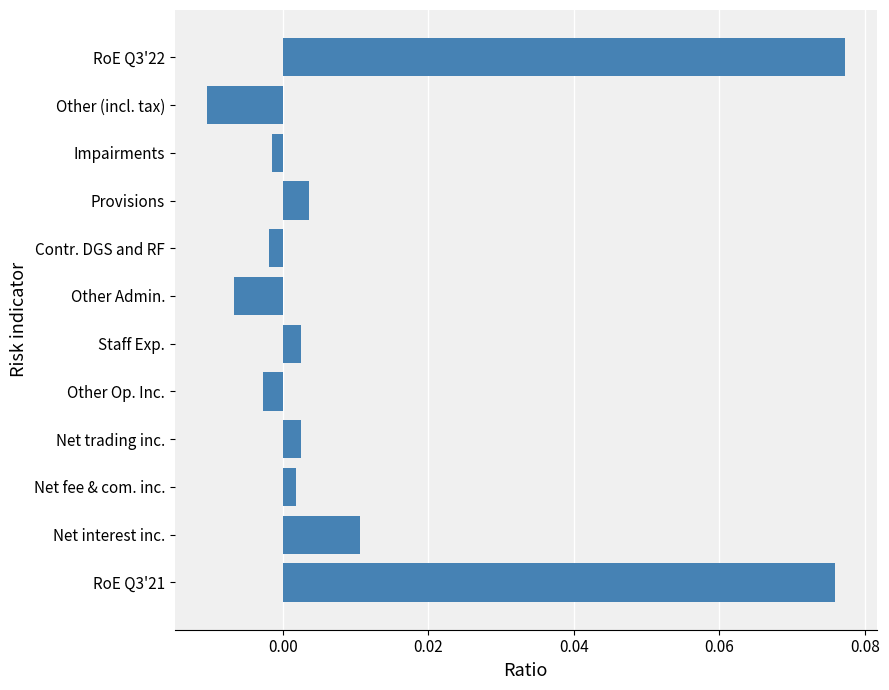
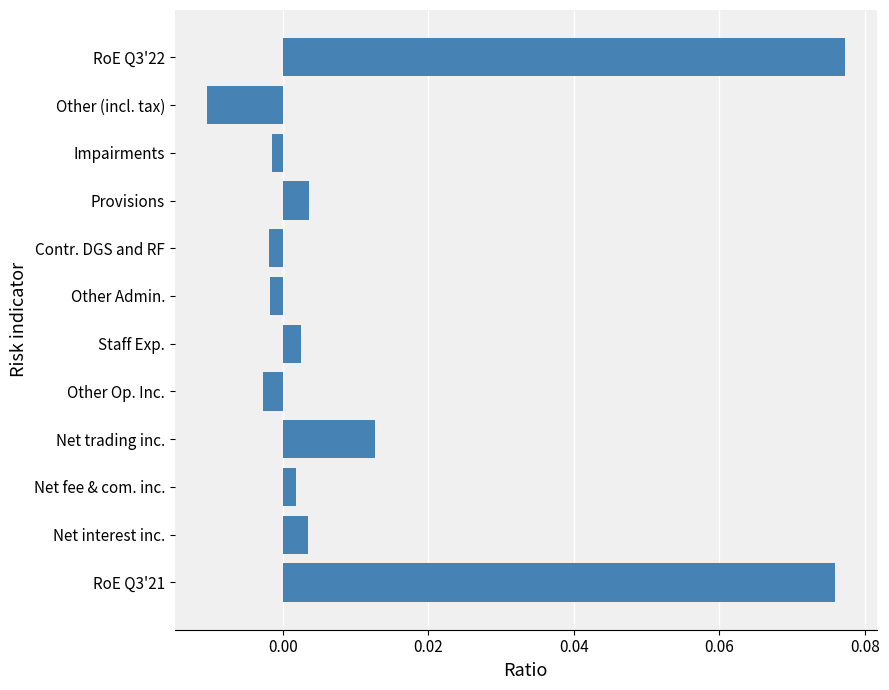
Other Admin.: -0.007 -> -0.002
Net trading inc.: 0.003 -> 0.013
Net interest inc.: 0.011 -> 0.003
